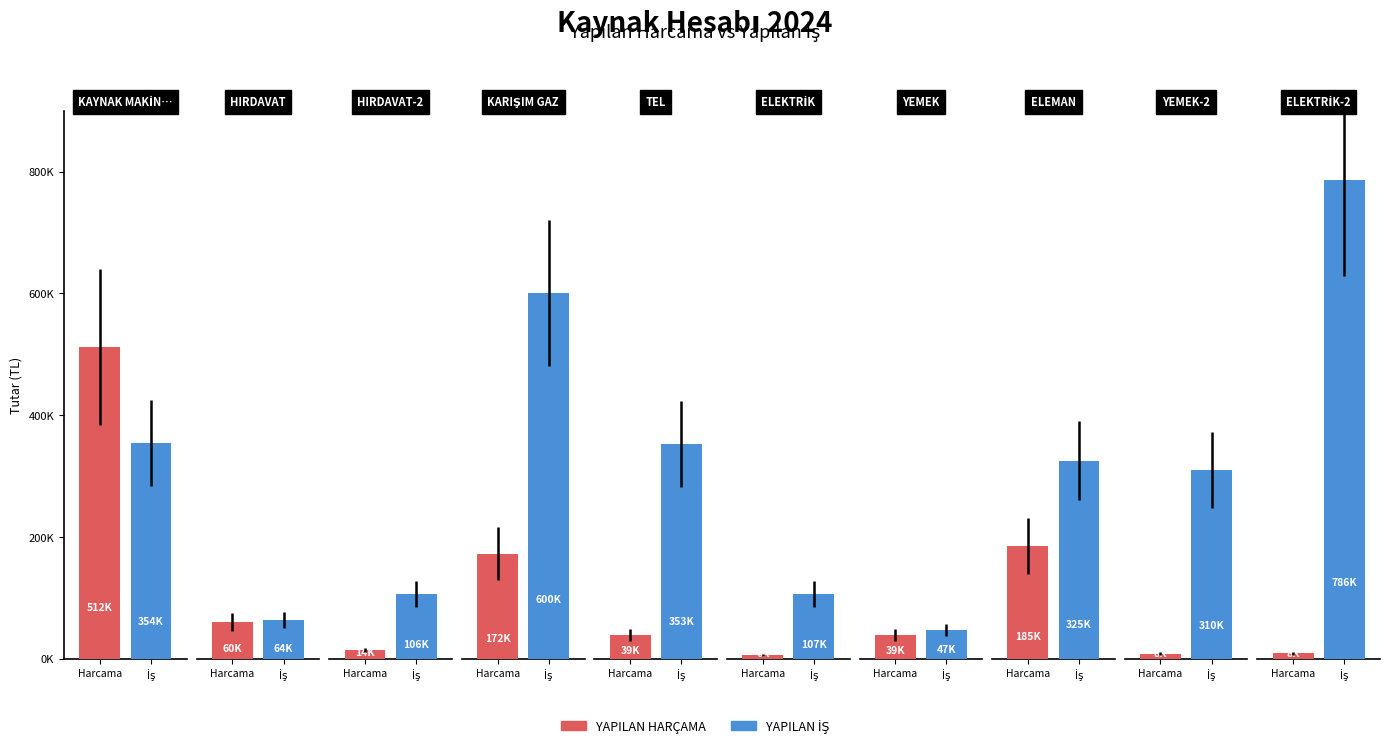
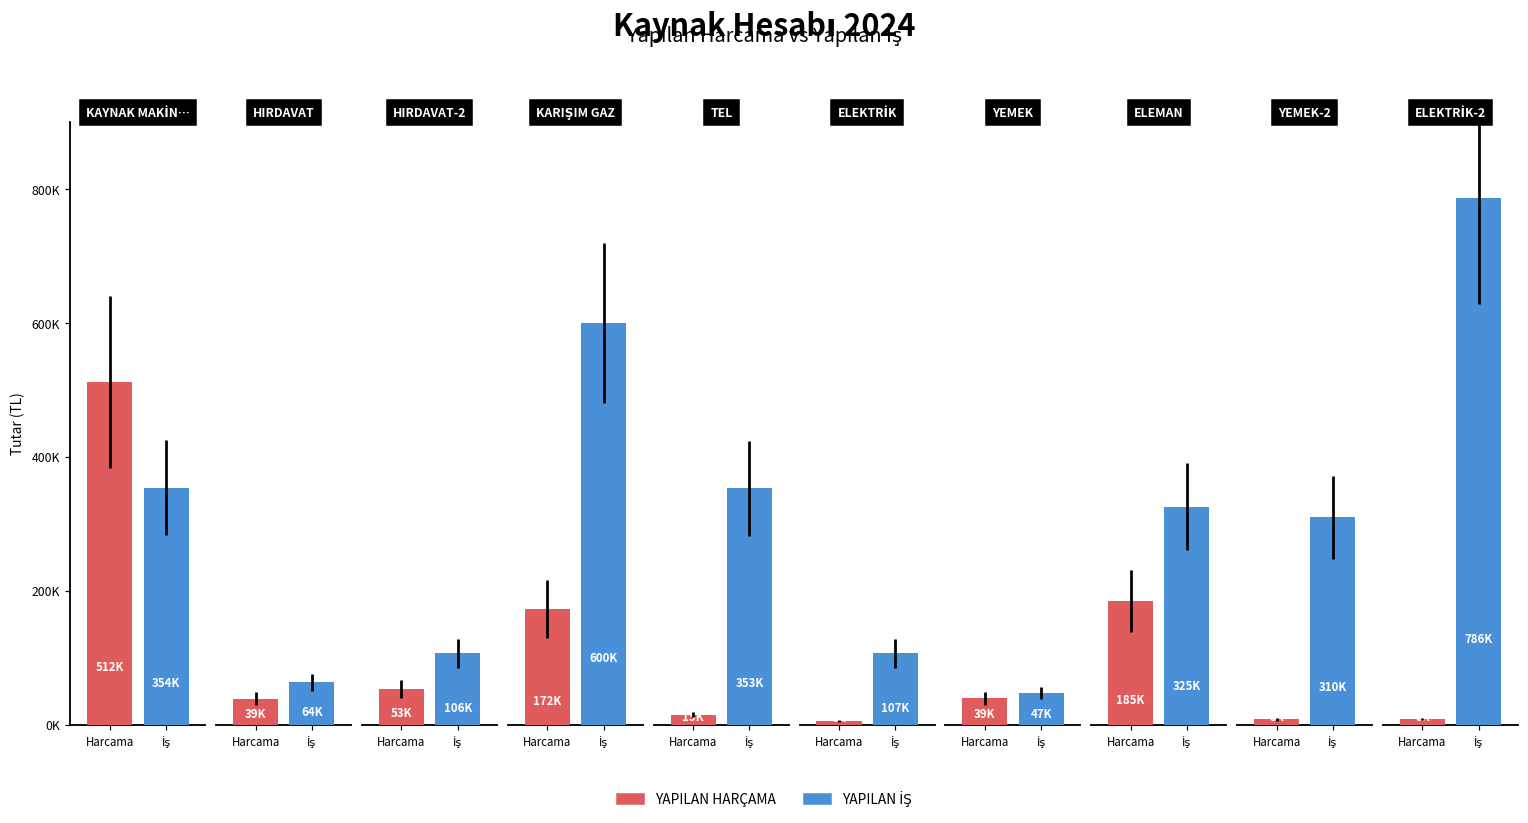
HIRDAVAT, Harcama: 60K -> 39K
HIRDAVAT-2, Harcama: 14K -> 53K
TEL, Harcama: 39K -> 15K
